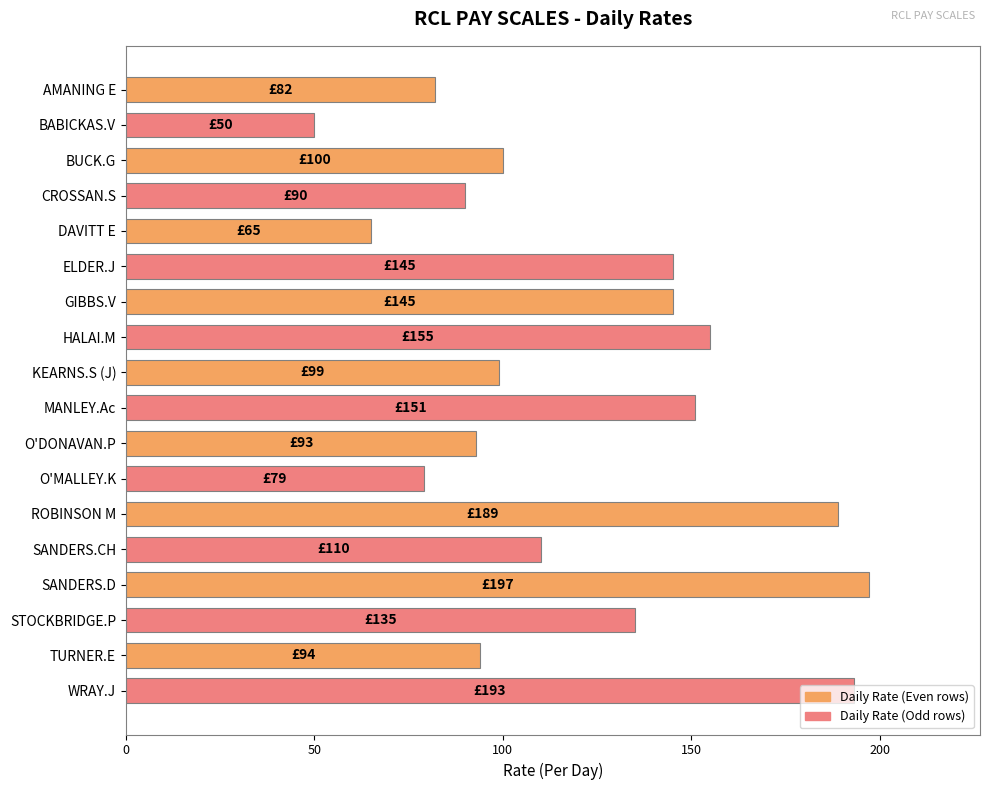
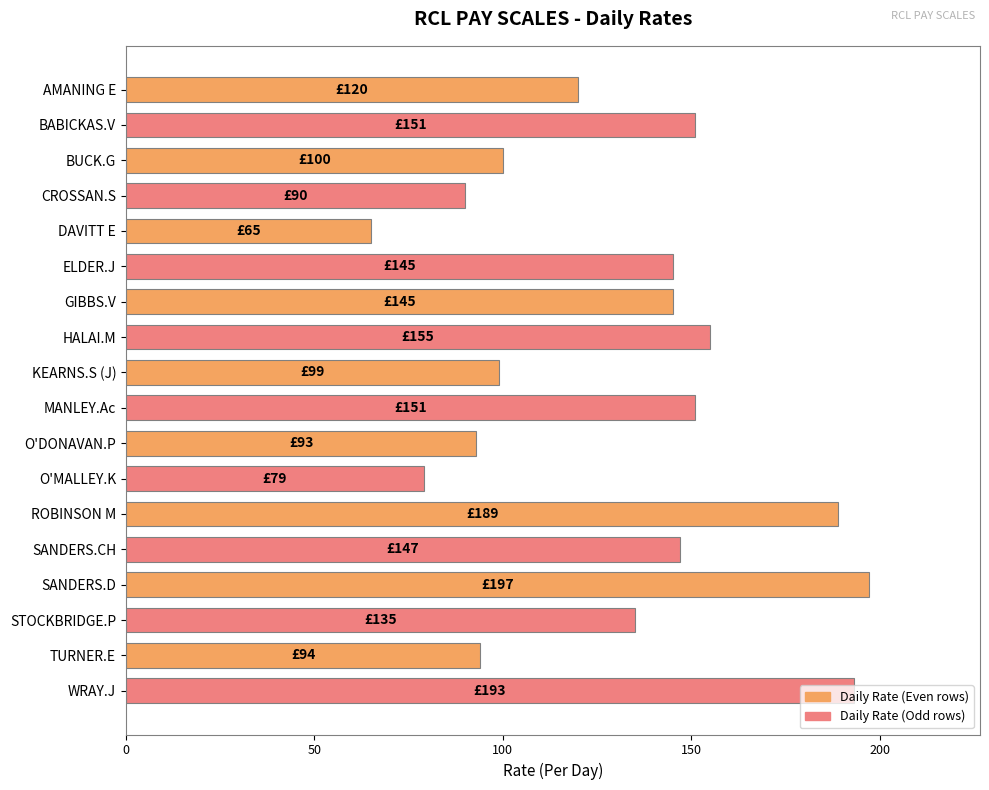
AMANING E: £82 -> £120
BABICKAS.V: £50 -> £151
SANDERS.CH: £110 -> £147
